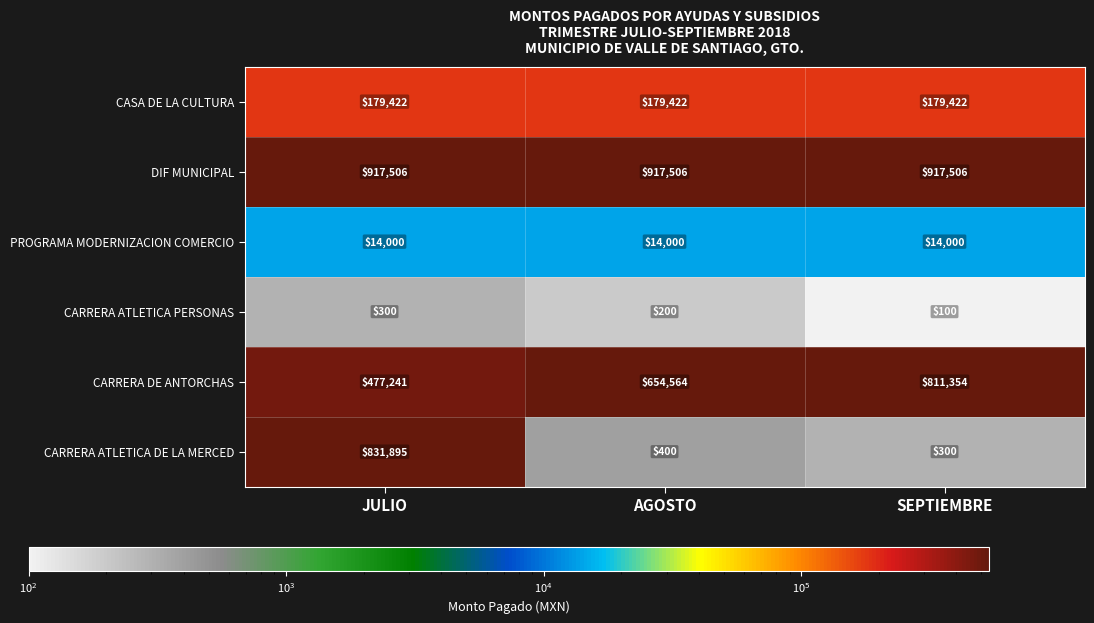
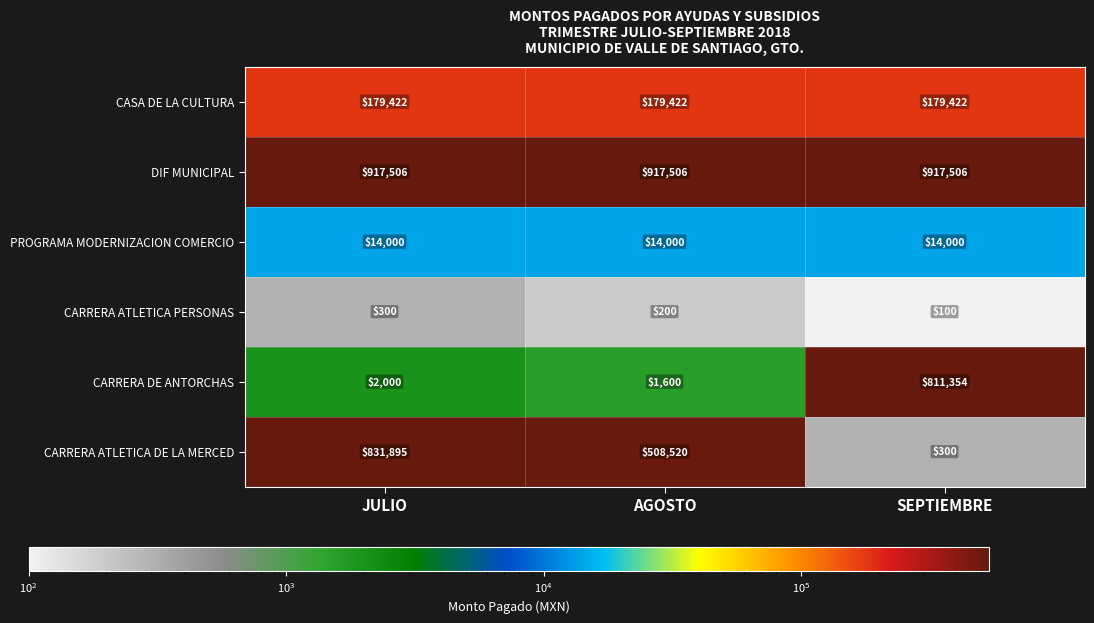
CARRERA DE ANTORCHAS, JULIO: $477,241 -> $2,000
CARRERA DE ANTORCHAS, AGOSTO: $654,564 -> $1,600
CARRERA ATLETICA DE LA MERCED, AGOSTO: $400 -> $508,520
